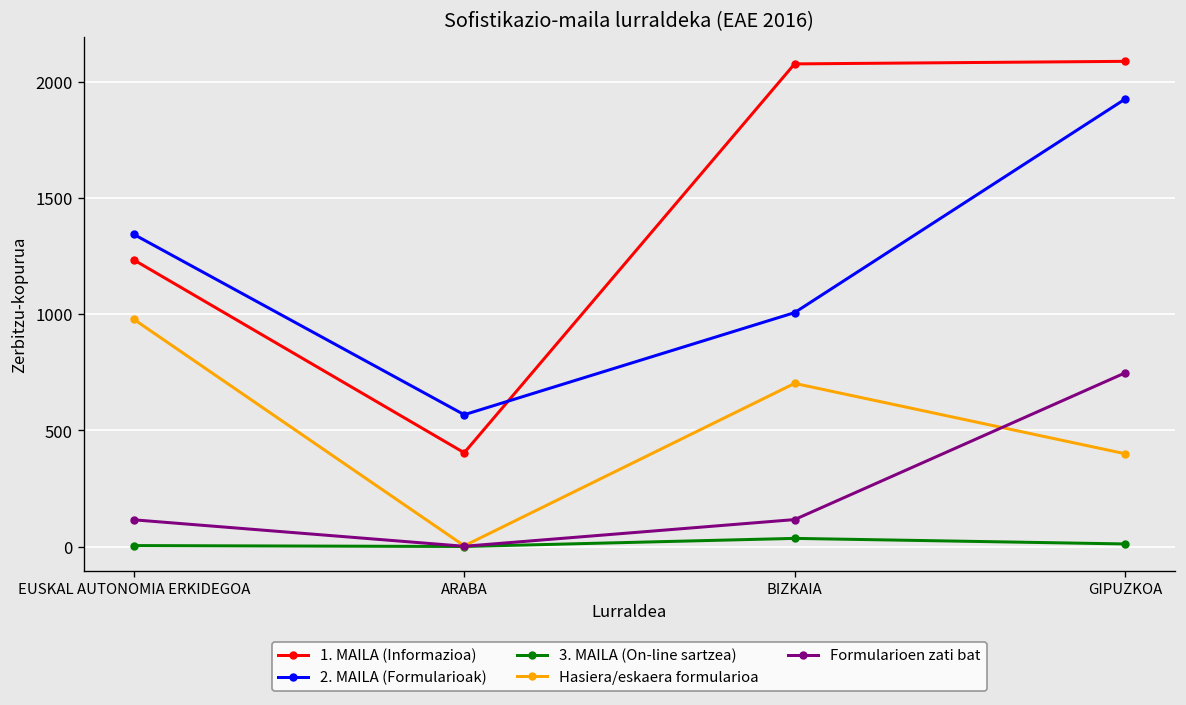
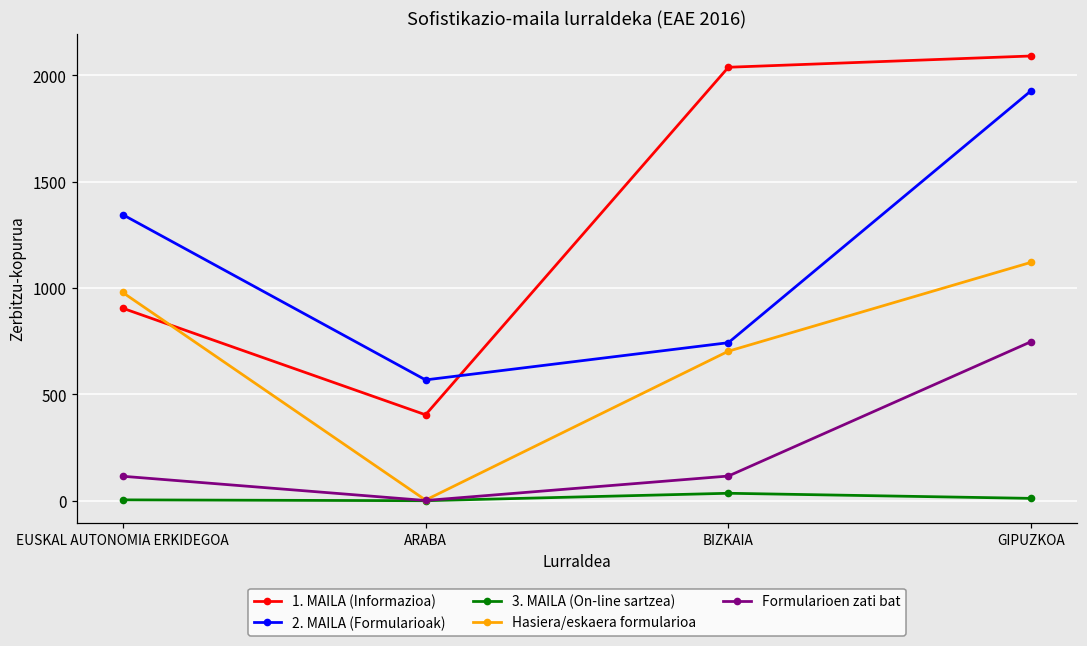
1. MAILA (Informazioa), EUSKAL AUTONOMIA ERKIDEGOA: 1240 -> 910
1. MAILA (Informazioa), BIZKAIA: 2080 -> 2040
2. MAILA (Formularioak), BIZKAIA: 1010 -> 740
Hasiera/eskaera formularioa, GIPUZKOA: 400 -> 1120
